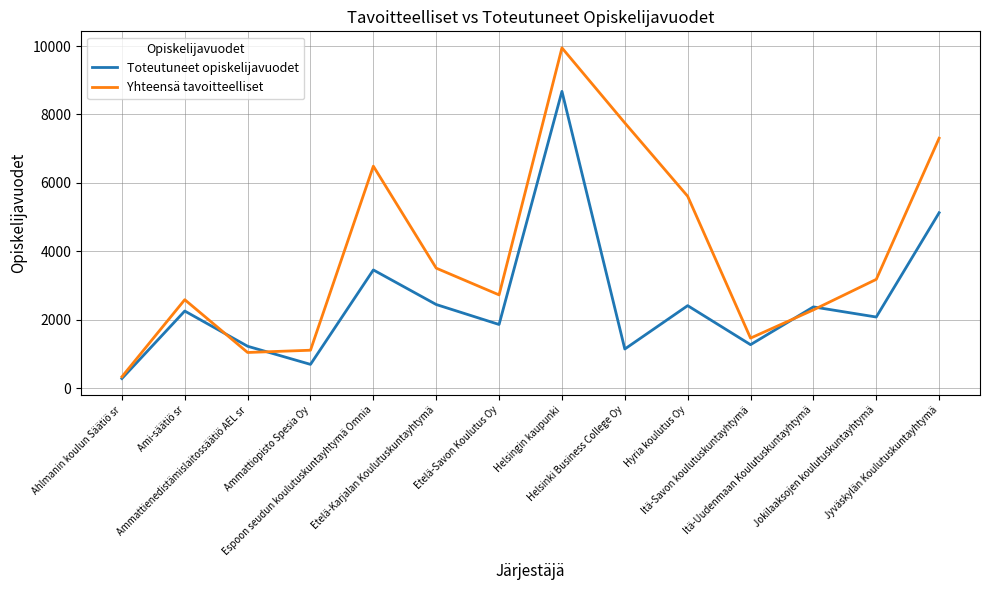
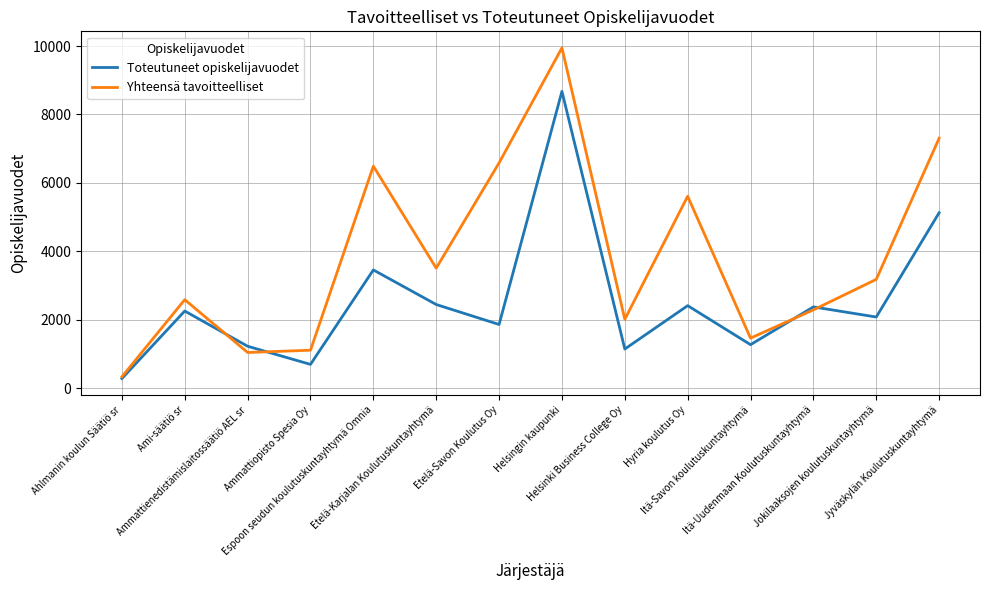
Yhteensä tavoitteelliset, Etelä-Savon Koulutus Oy: 2700 -> 6600
Yhteensä tavoitteelliset, Helsinki Business College Oy: 7800 -> 2000
